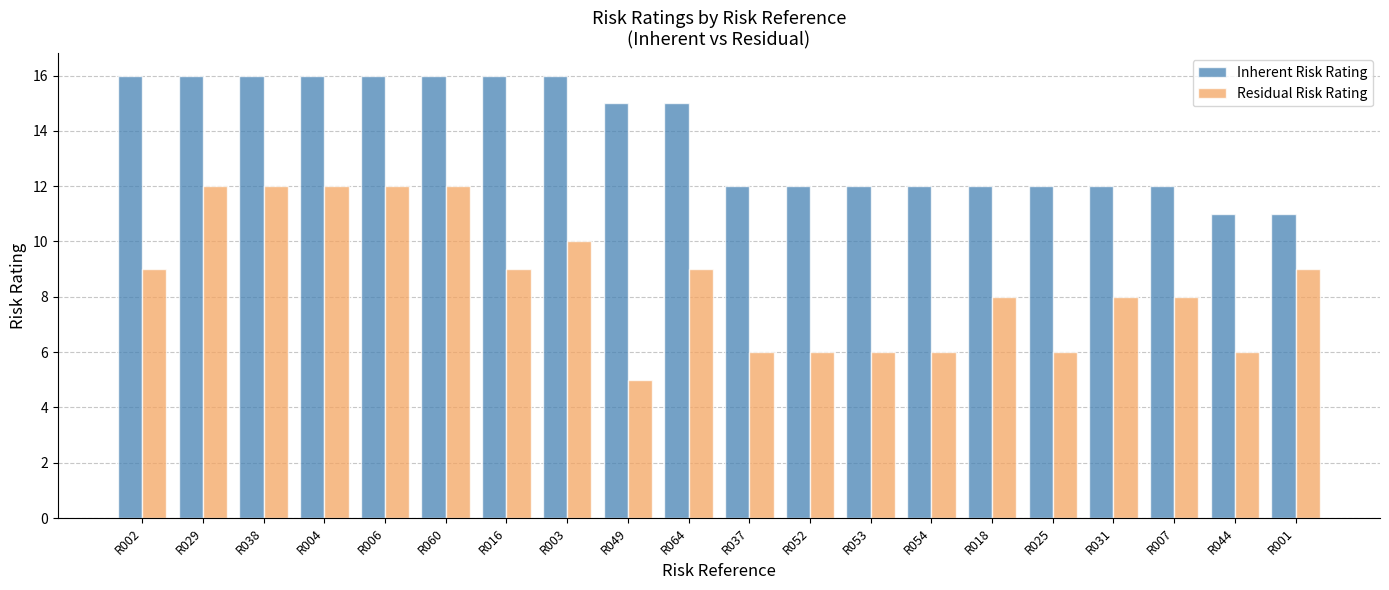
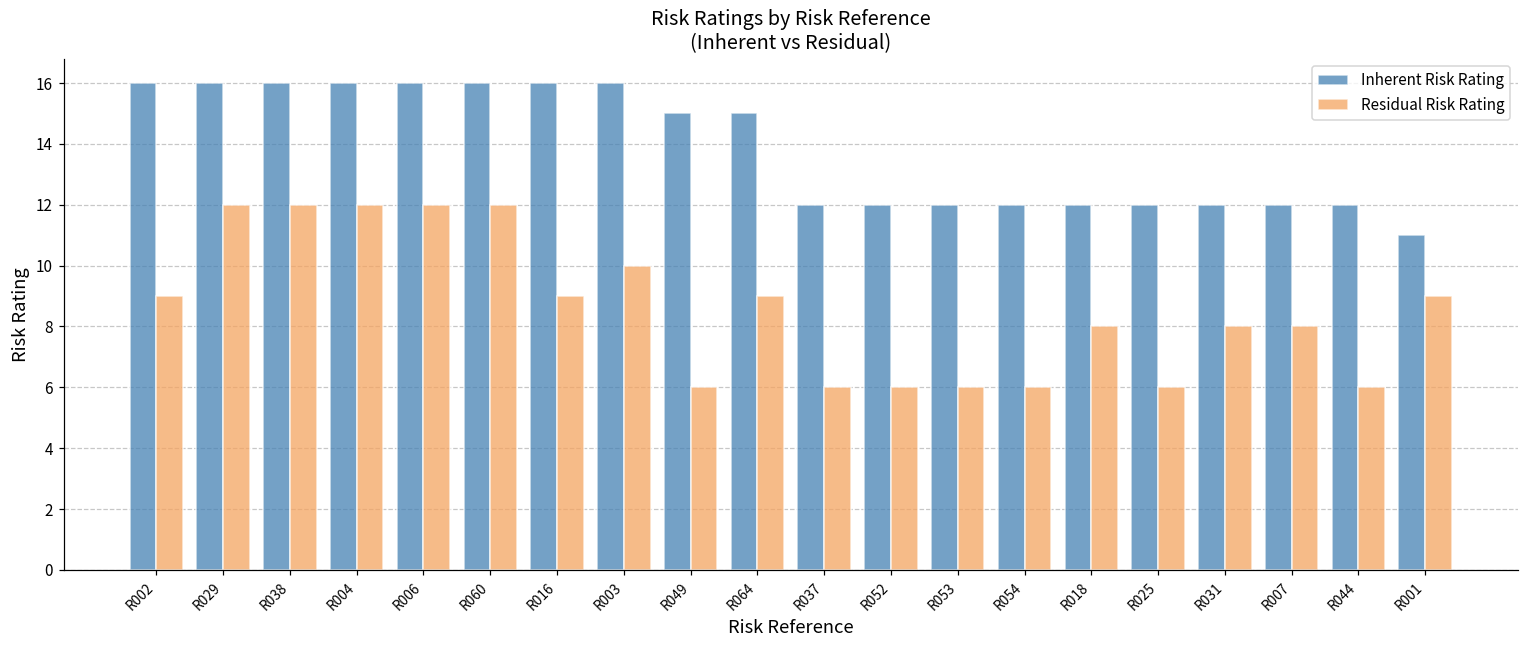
Residual Risk Rating, R049: 5 -> 6
Inherent Risk Rating, R044: 11 -> 12
